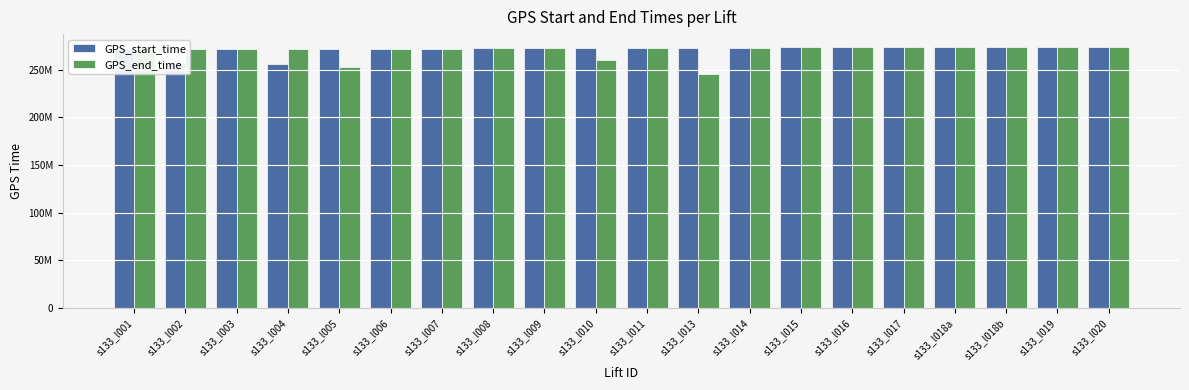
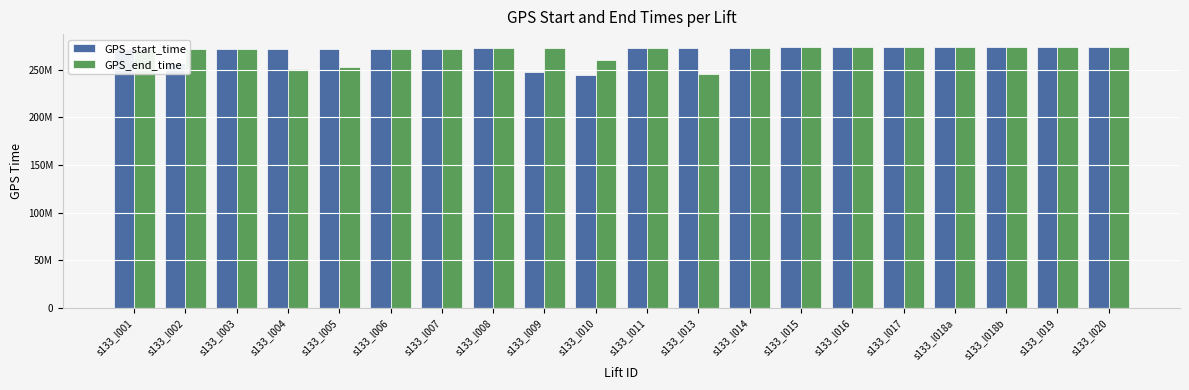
GPS_start_time, s133_l004: 260000000 -> 270000000
GPS_end_time, s133_l004: 270000000 -> 250000000
GPS_start_time, s133_l009: 270000000 -> 250000000
GPS_start_time, s133_l010: 270000000 -> 240000000
